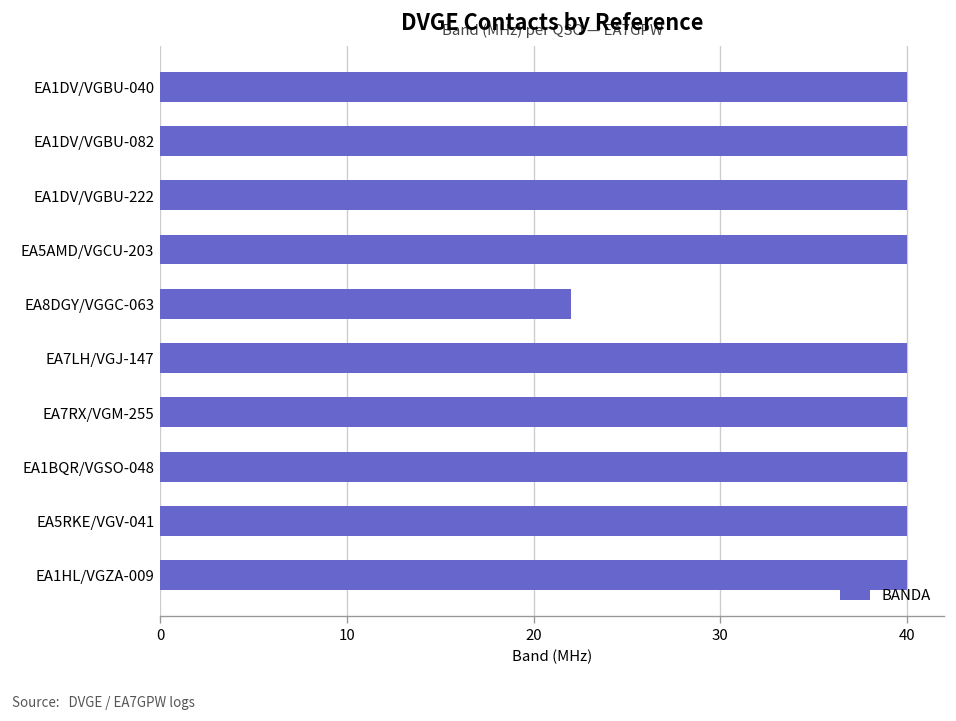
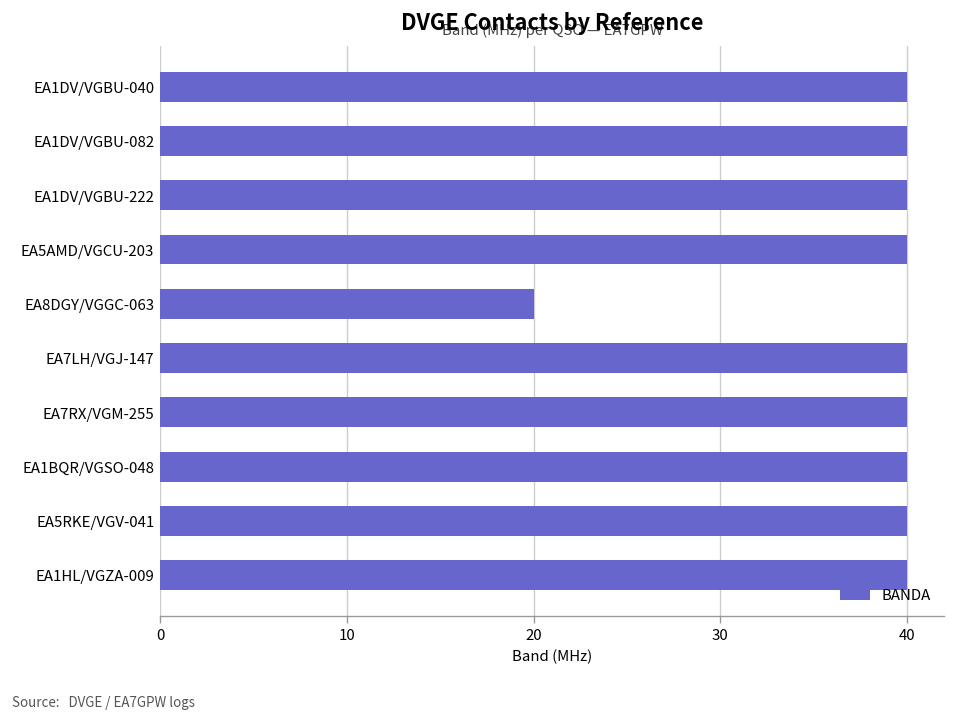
EA8DGY/VGGC-063: 22 -> 20
